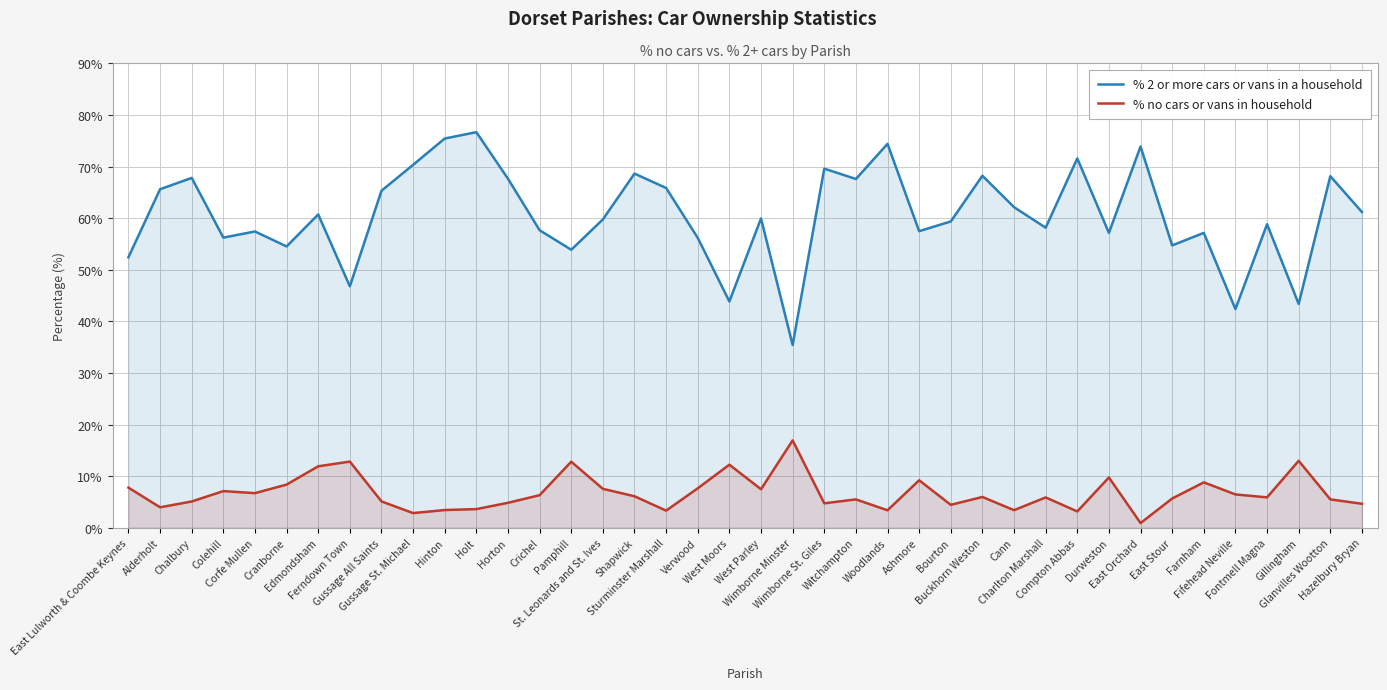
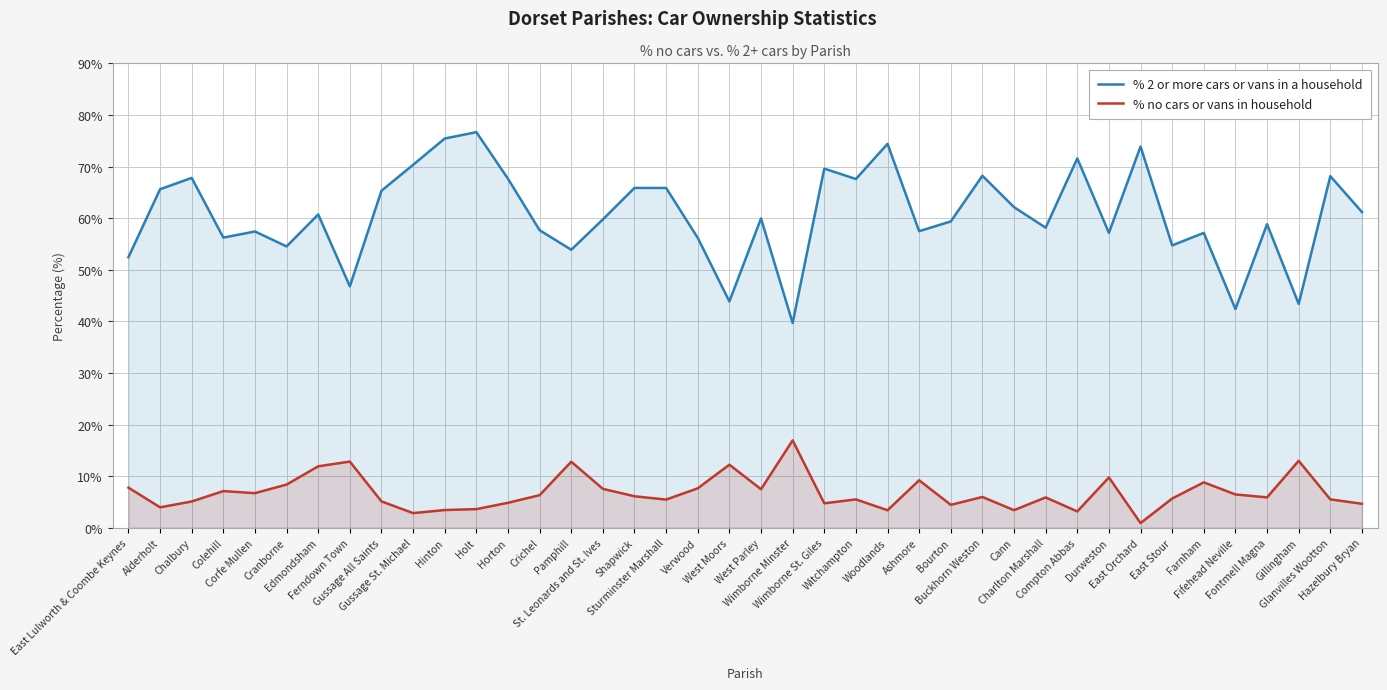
% 2 or more cars or vans in a household, Shapwick: 69% -> 66%
% no cars or vans in household, Sturminster Marshall: 3% -> 5%
% 2 or more cars or vans in a household, Wimborne Minster: 35% -> 40%
